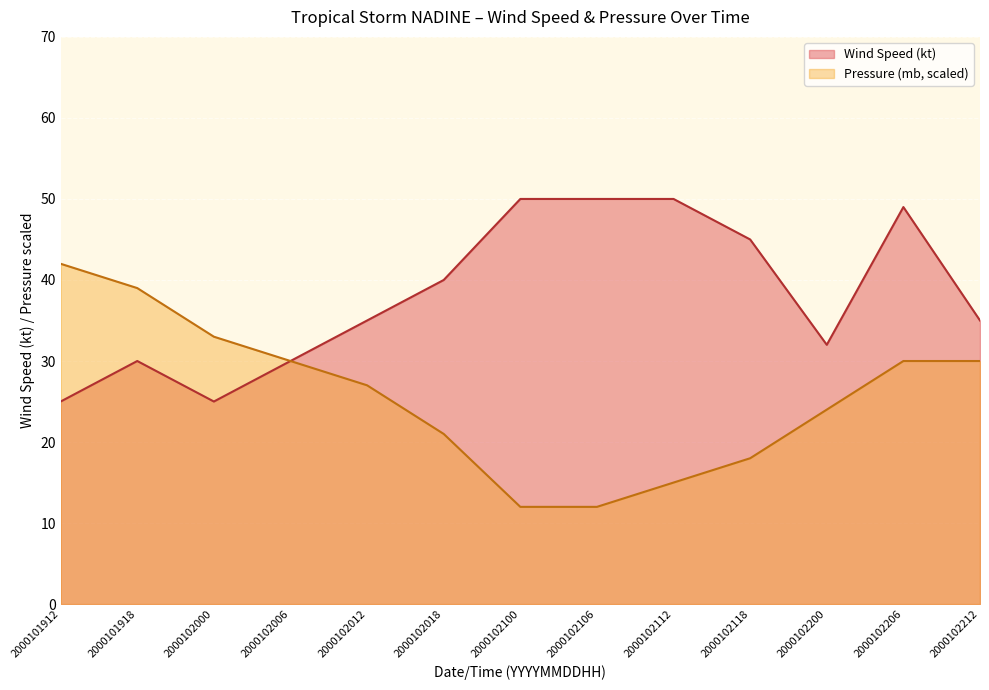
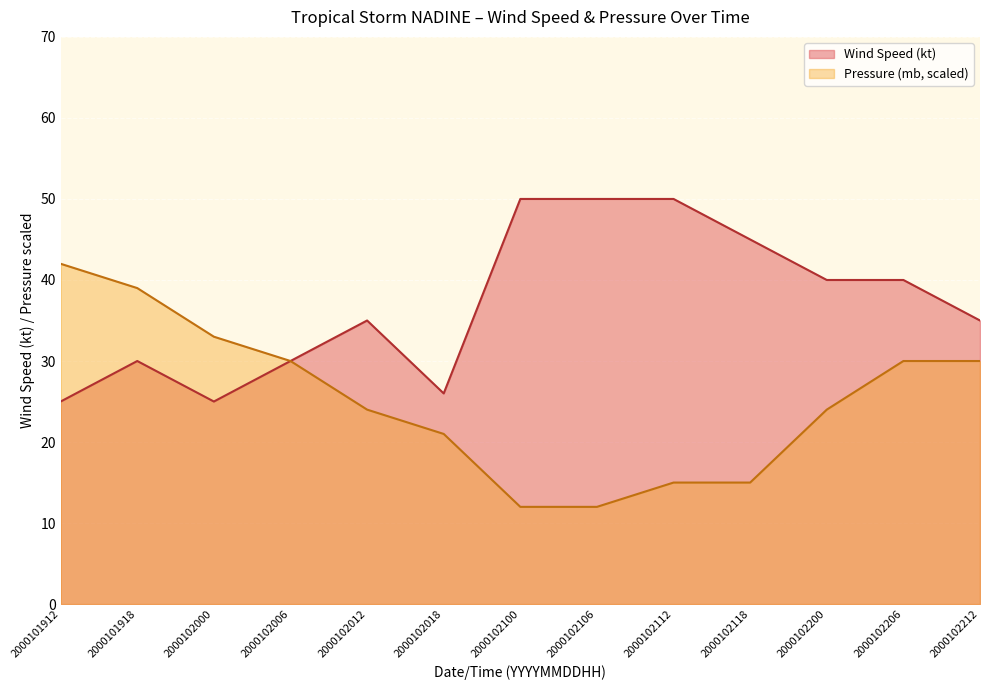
Pressure (mb, scaled), 2000102012: 27 -> 24
Wind Speed (kt), 2000102018: 40 -> 26
Pressure (mb, scaled), 2000102118: 18 -> 15
Wind Speed (kt), 2000102200: 32 -> 40
Wind Speed (kt), 2000102206: 49 -> 40
